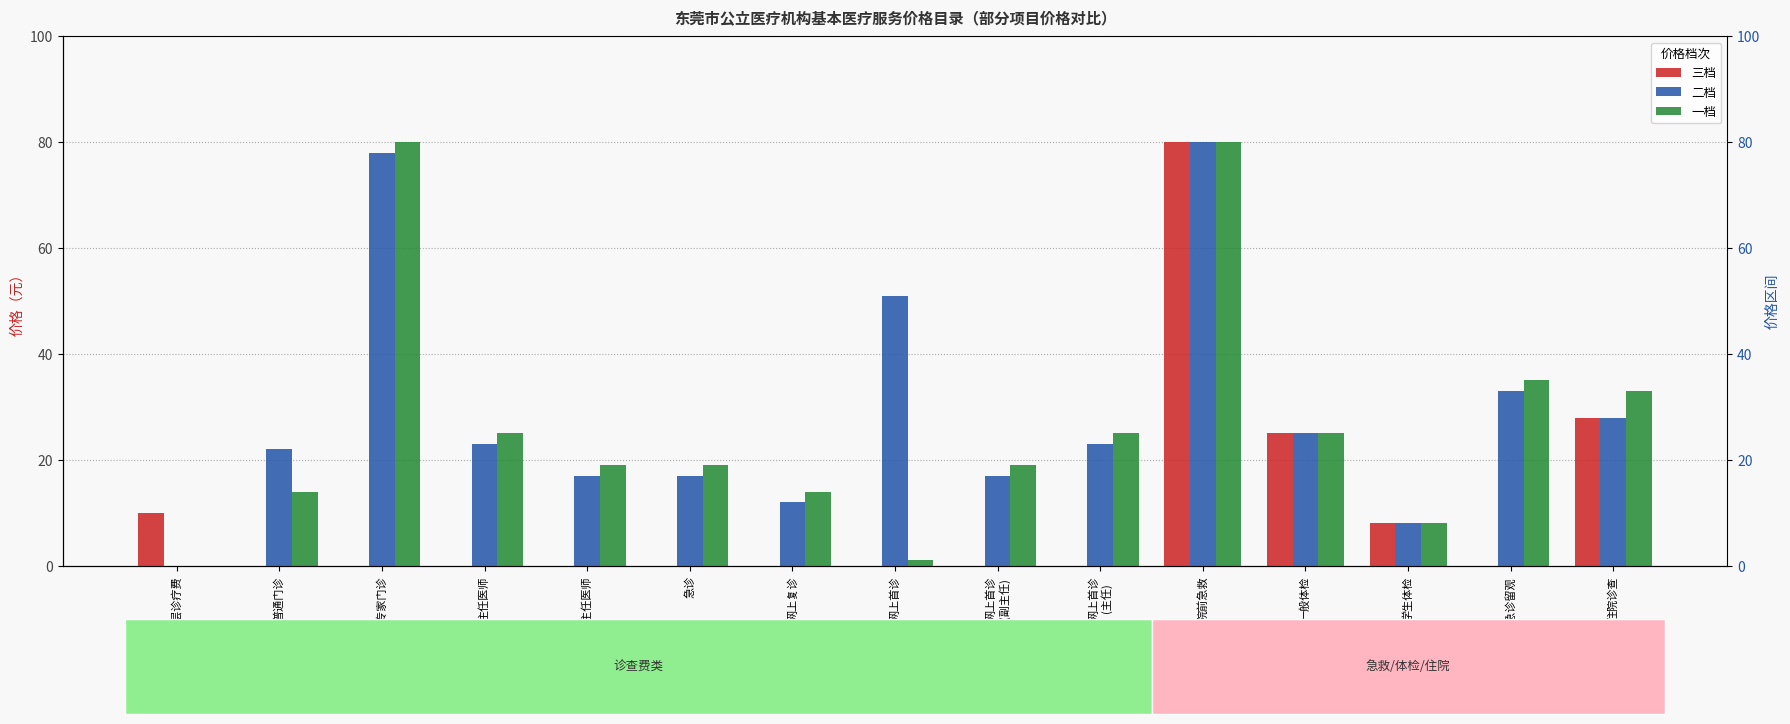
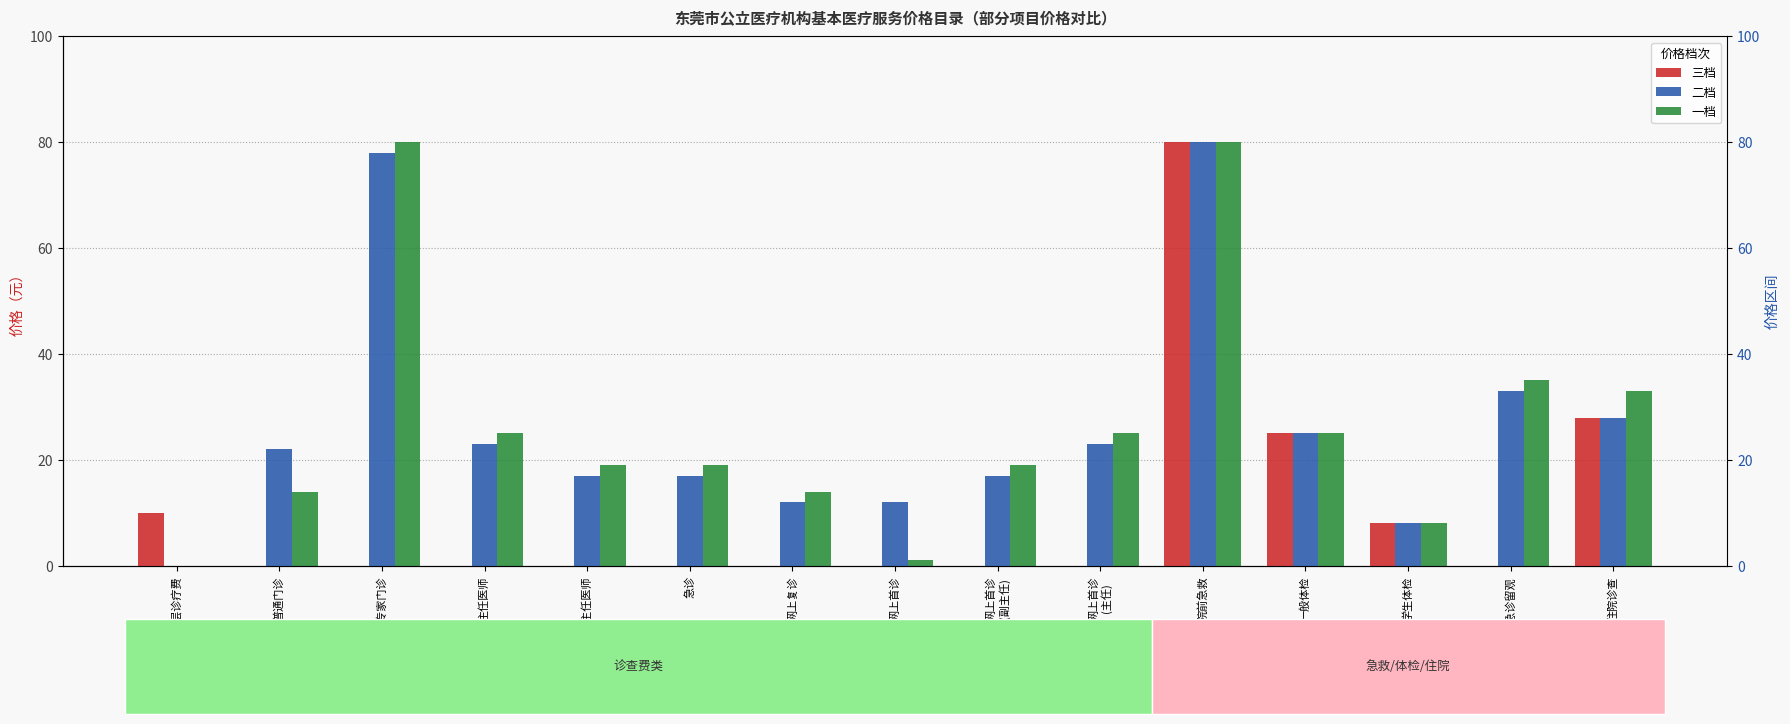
二档, 网上首诊: 51 -> 12
